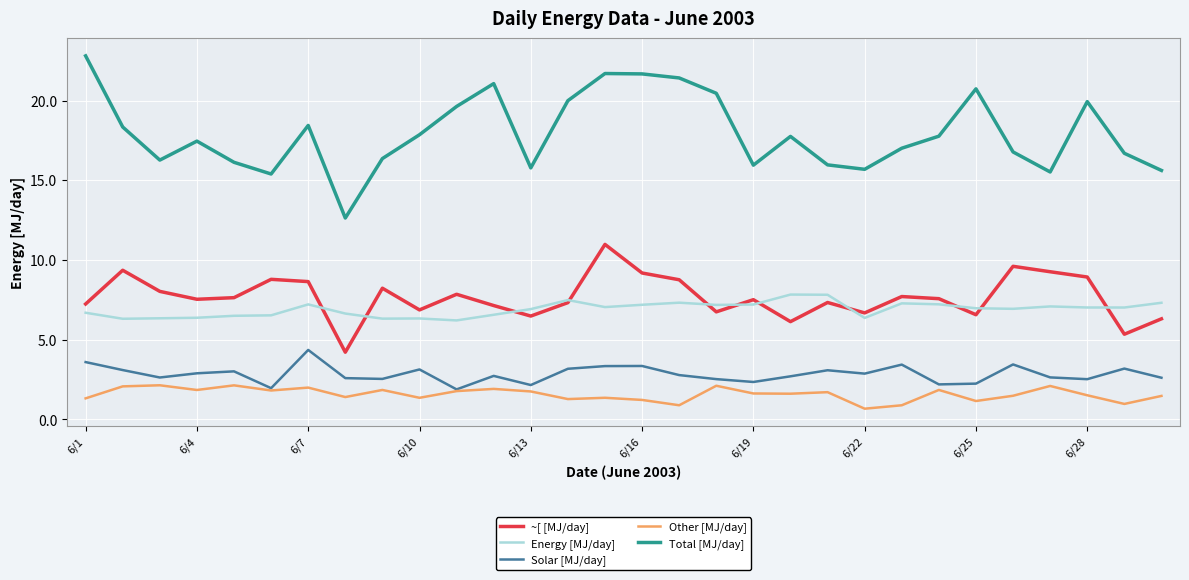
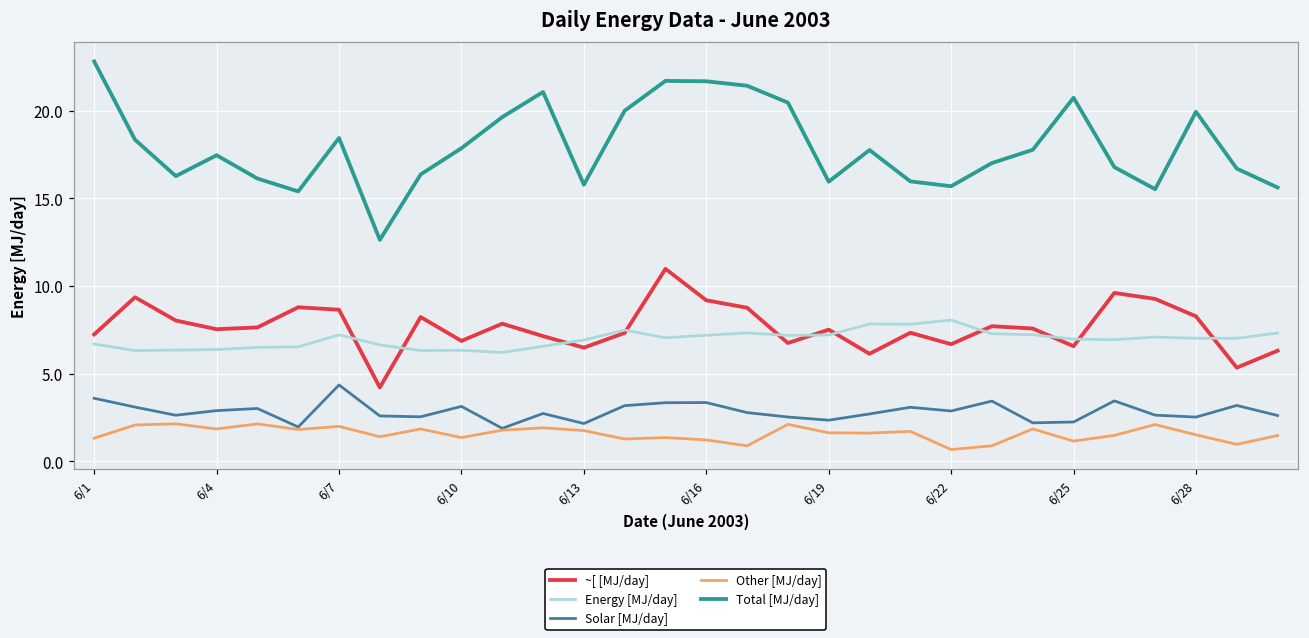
Energy [MJ/day], 6/22: 6.4 -> 8.1
~[ [MJ/day], 6/28: 8.9 -> 8.3
